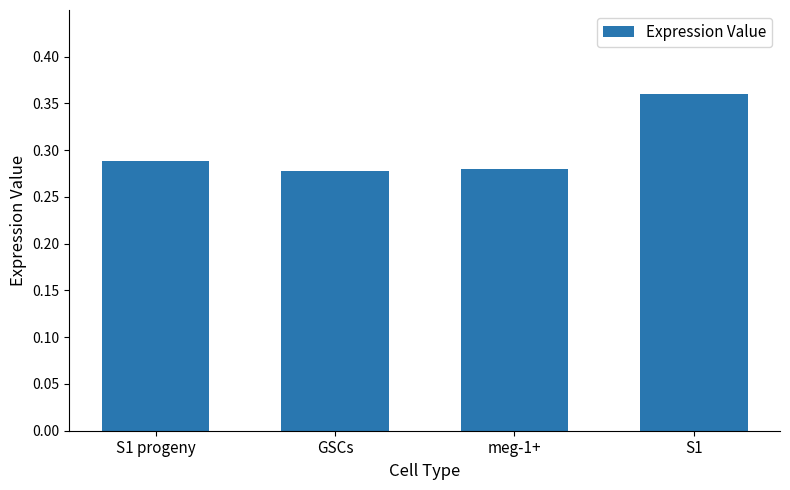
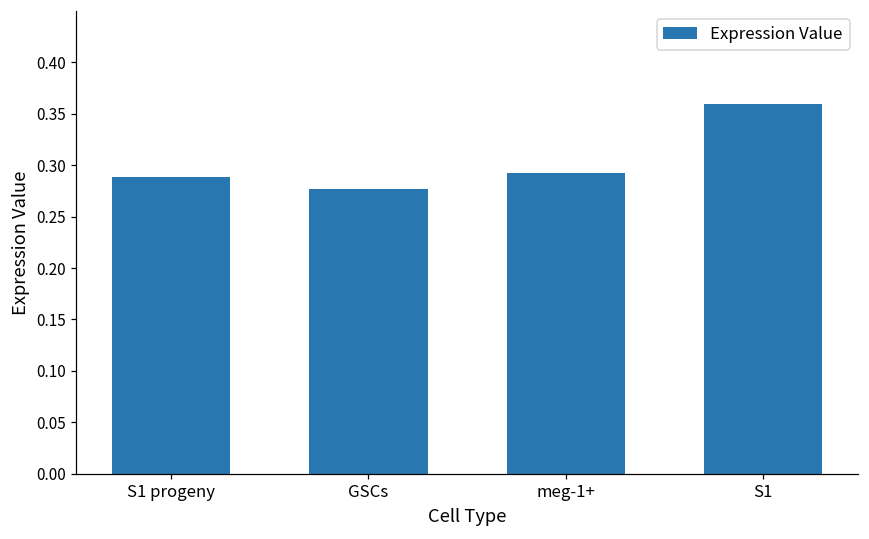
meg-1+: 0.28 -> 0.29
